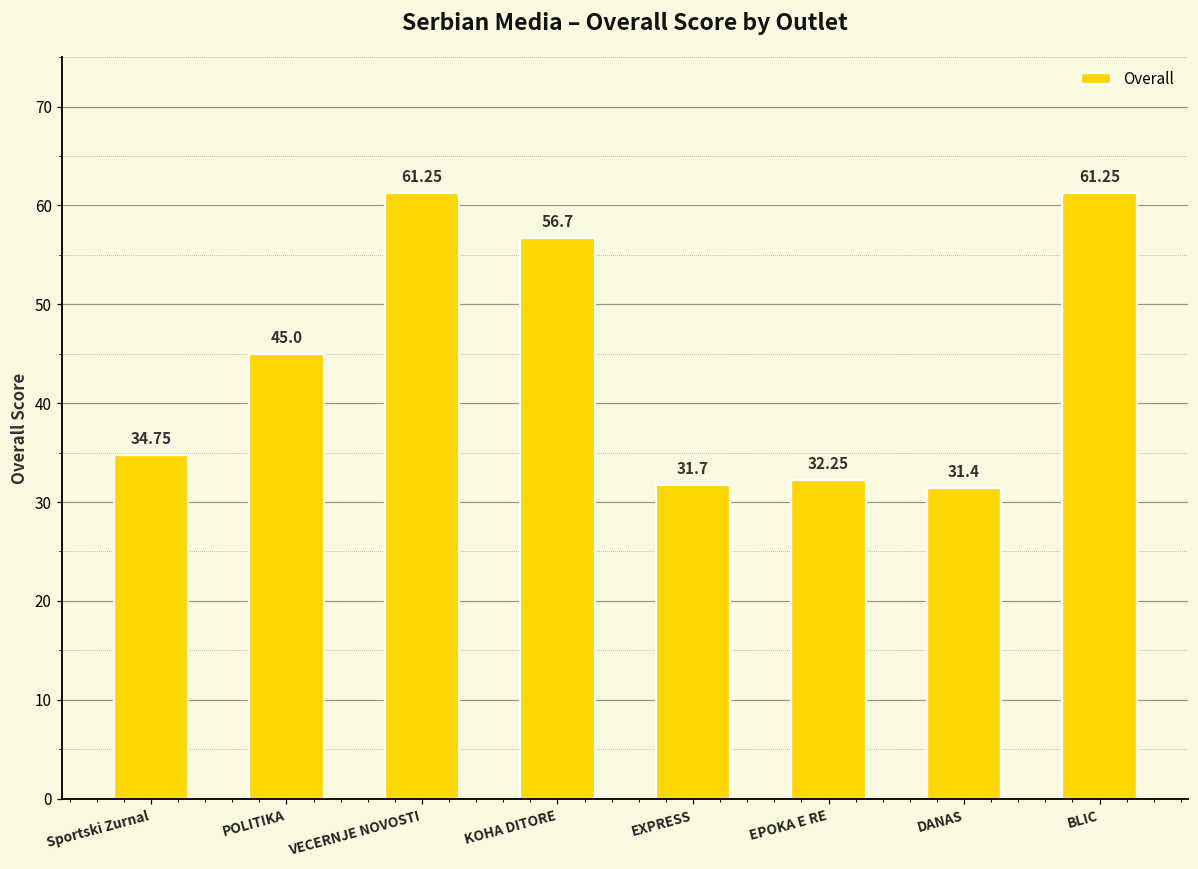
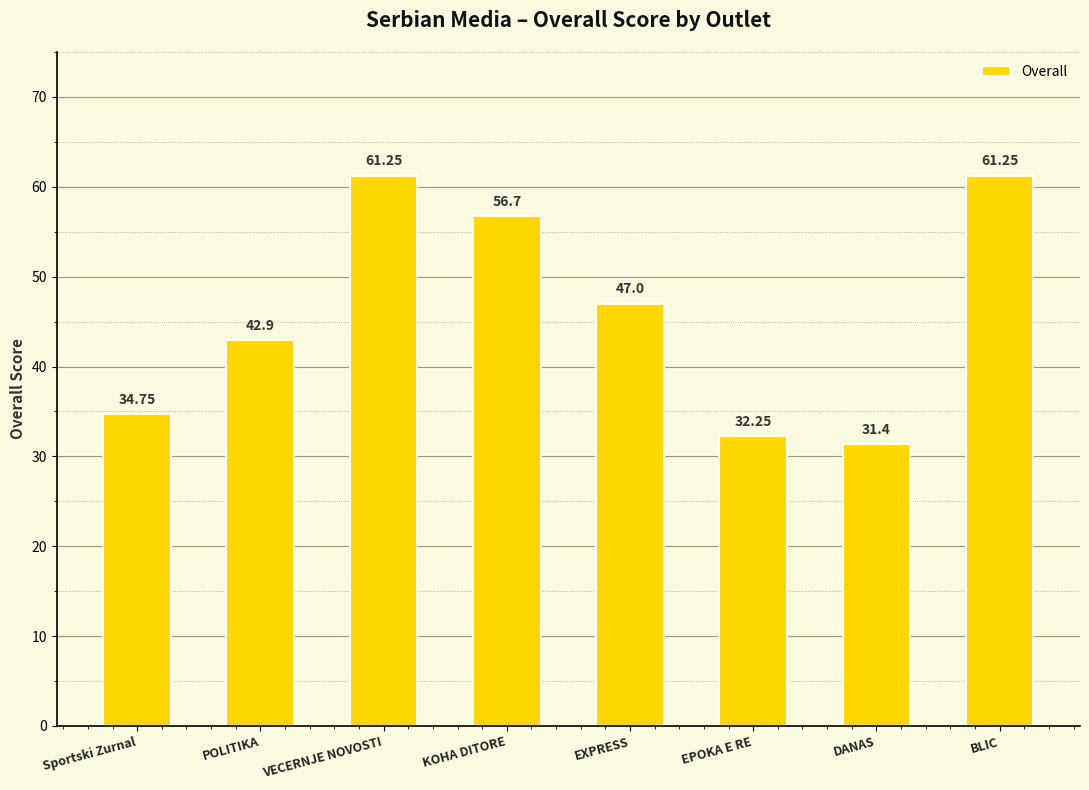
POLITIKA: 45.0 -> 42.9
EXPRESS: 31.7 -> 47.0
